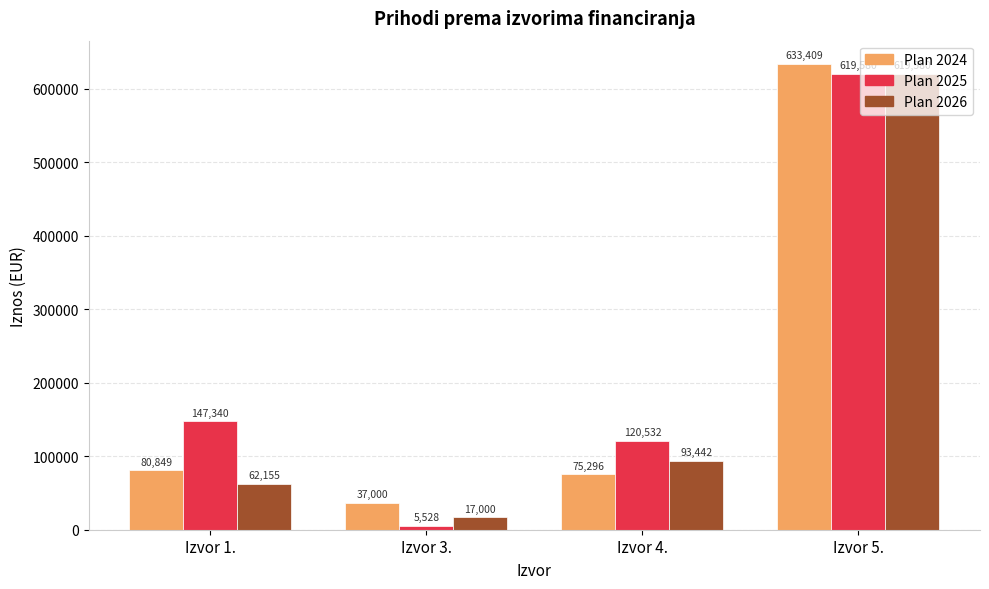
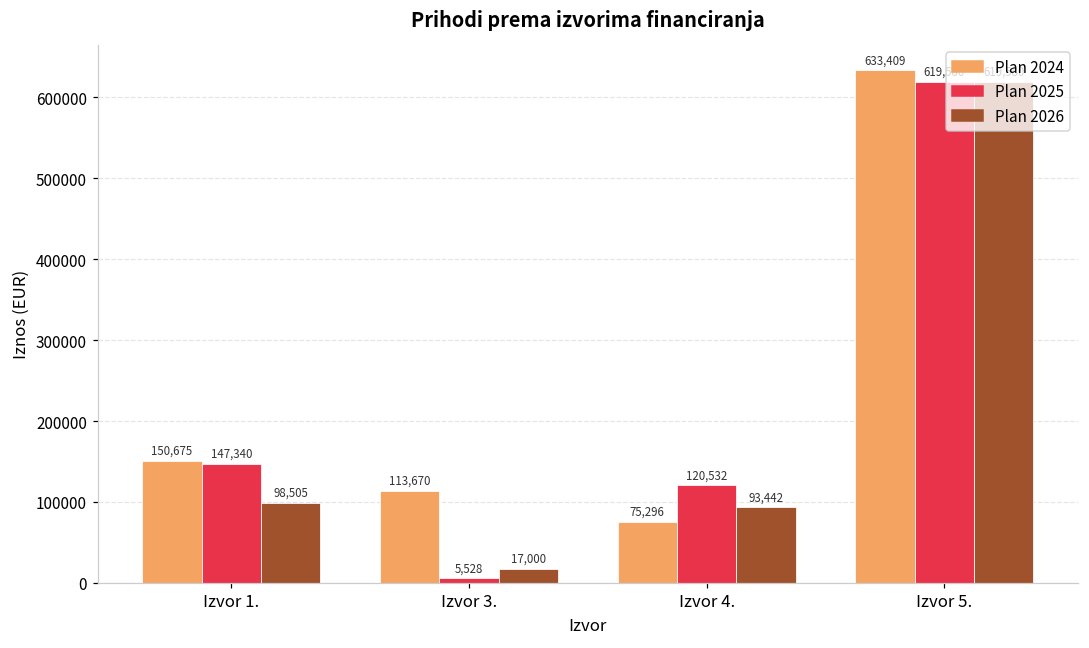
Plan 2024, Izvor 1.: 80,849 -> 150,675
Plan 2026, Izvor 1.: 62,155 -> 98,505
Plan 2024, Izvor 3.: 37,000 -> 113,670
